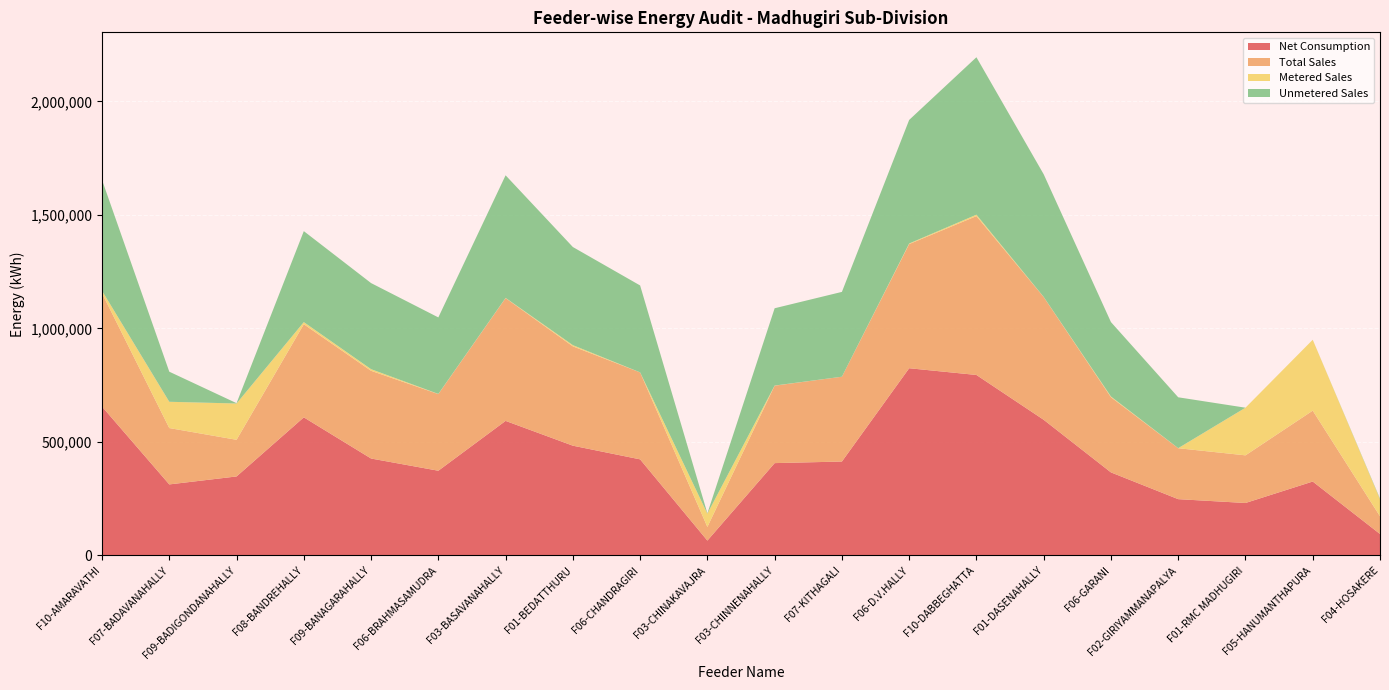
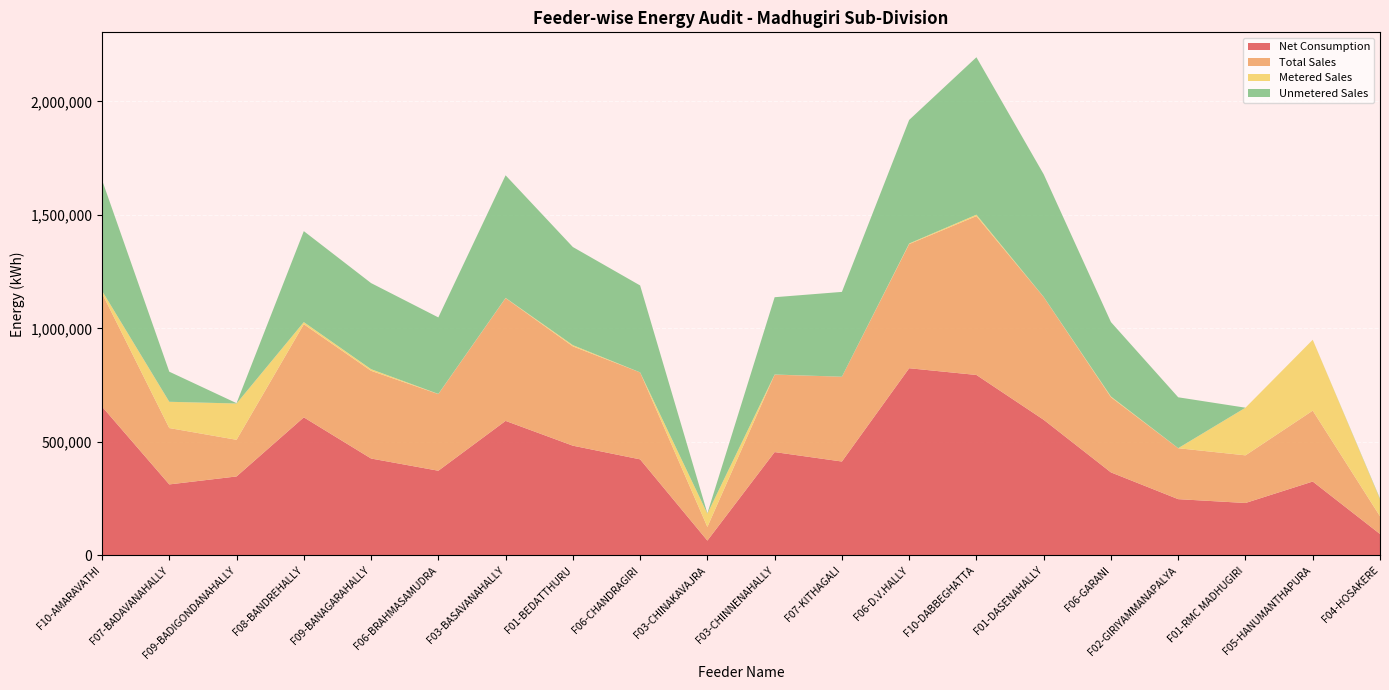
Net Consumption, F03-CHINNENAHALLY: 410,000 -> 460,000
